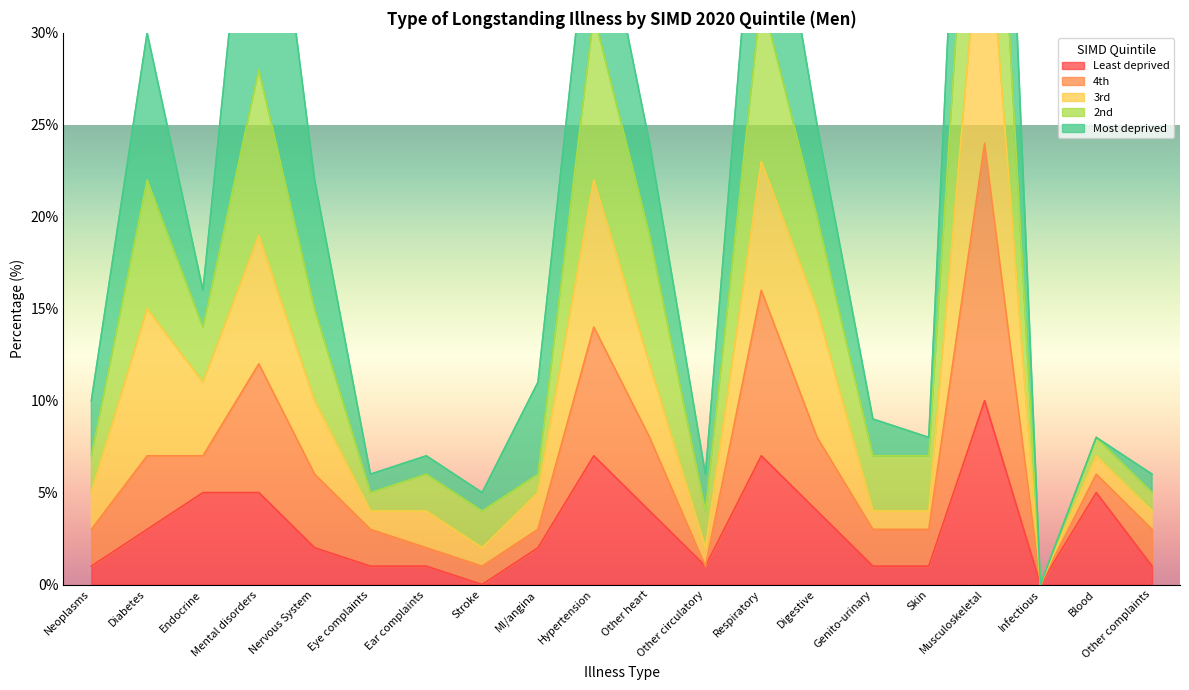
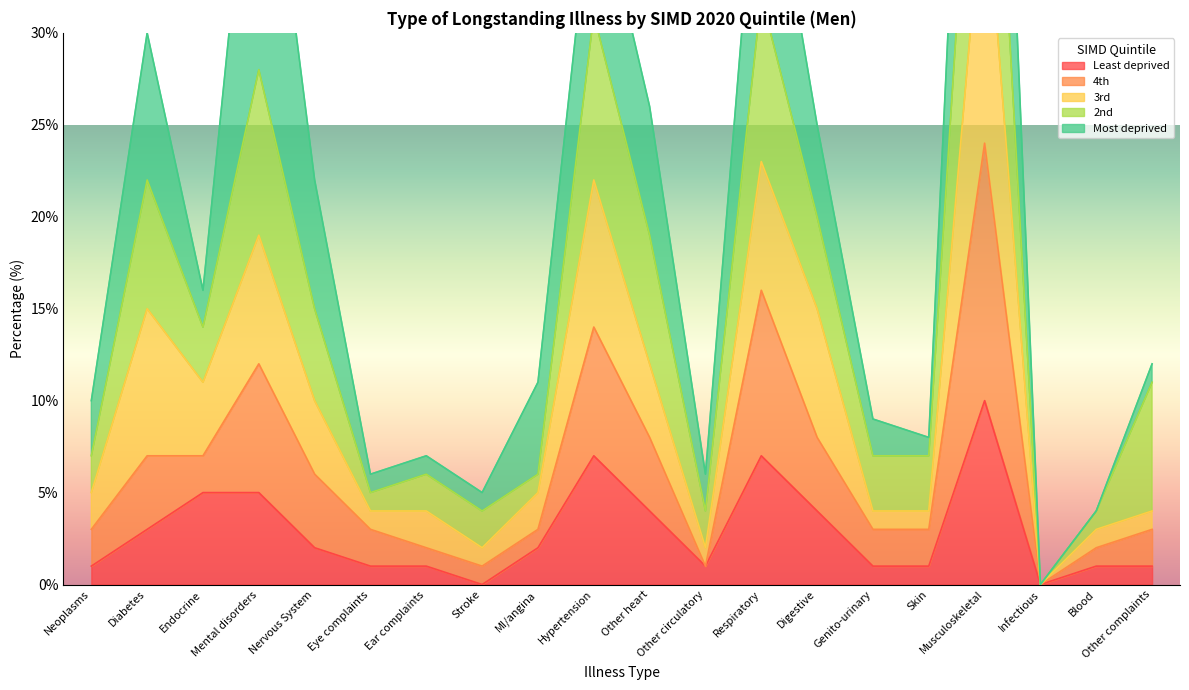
Most deprived, Other heart: 5% -> 7%
Least deprived, Blood: 5% -> 1%
2nd, Other complaints: 1% -> 7%
